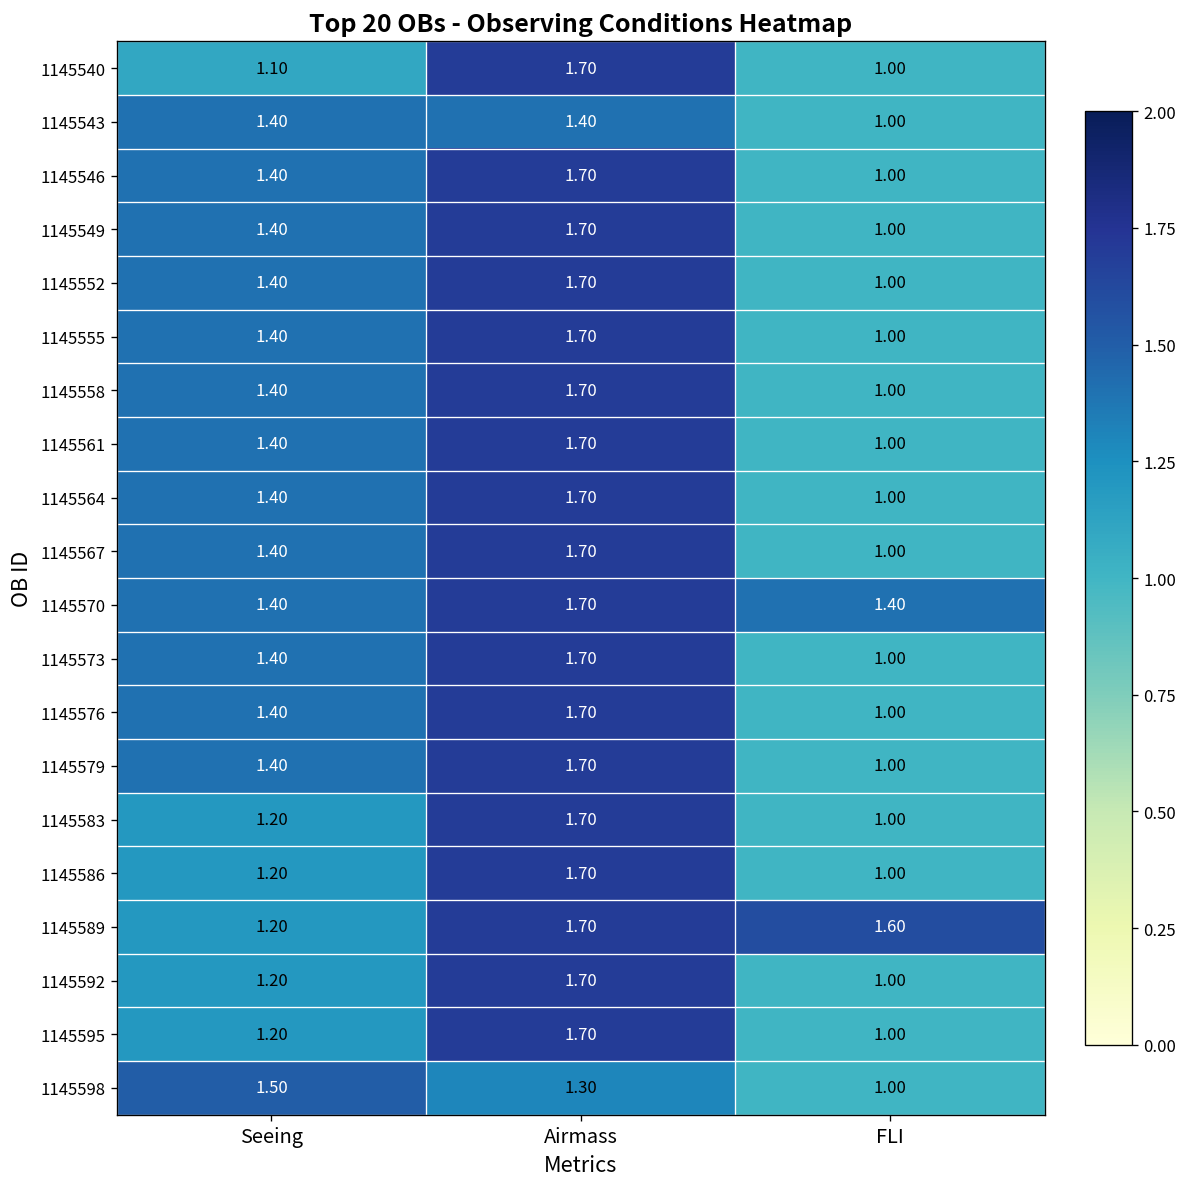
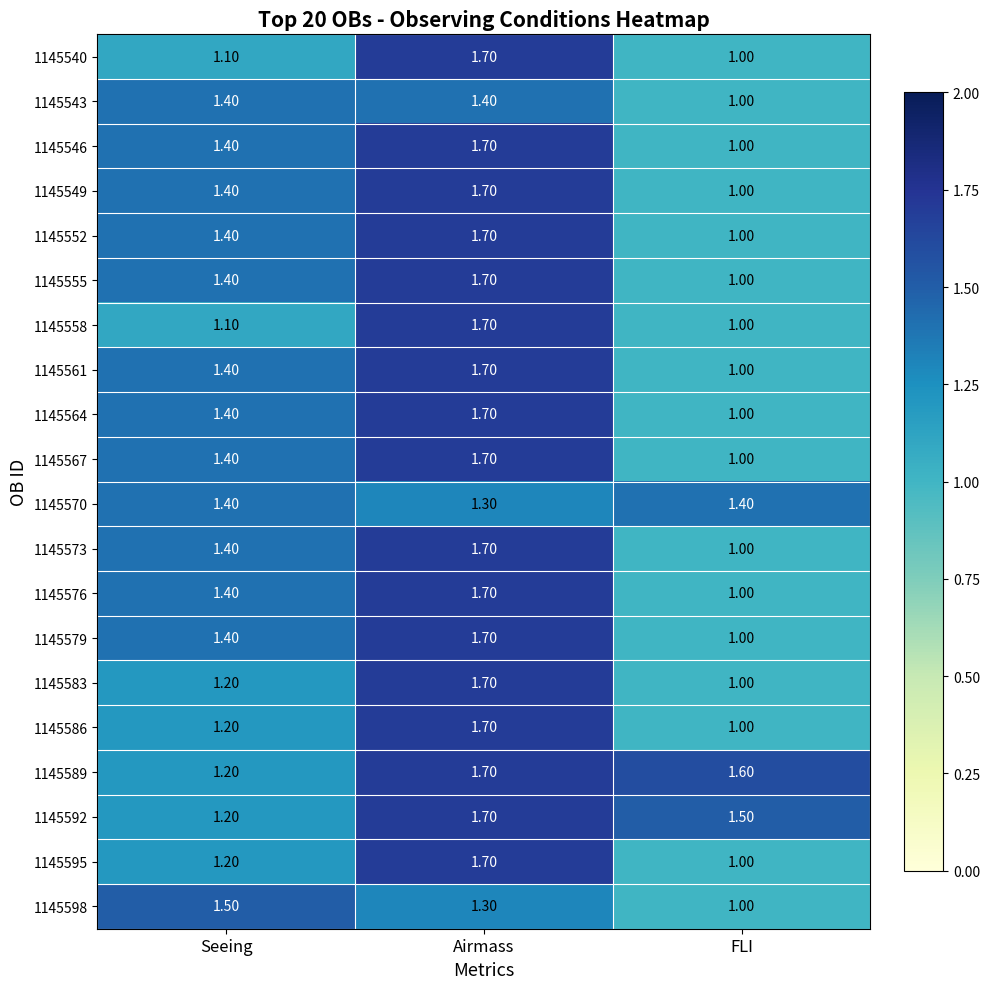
1145558, Seeing: 1.40 -> 1.10
1145570, Airmass: 1.70 -> 1.30
1145592, FLI: 1.00 -> 1.50
